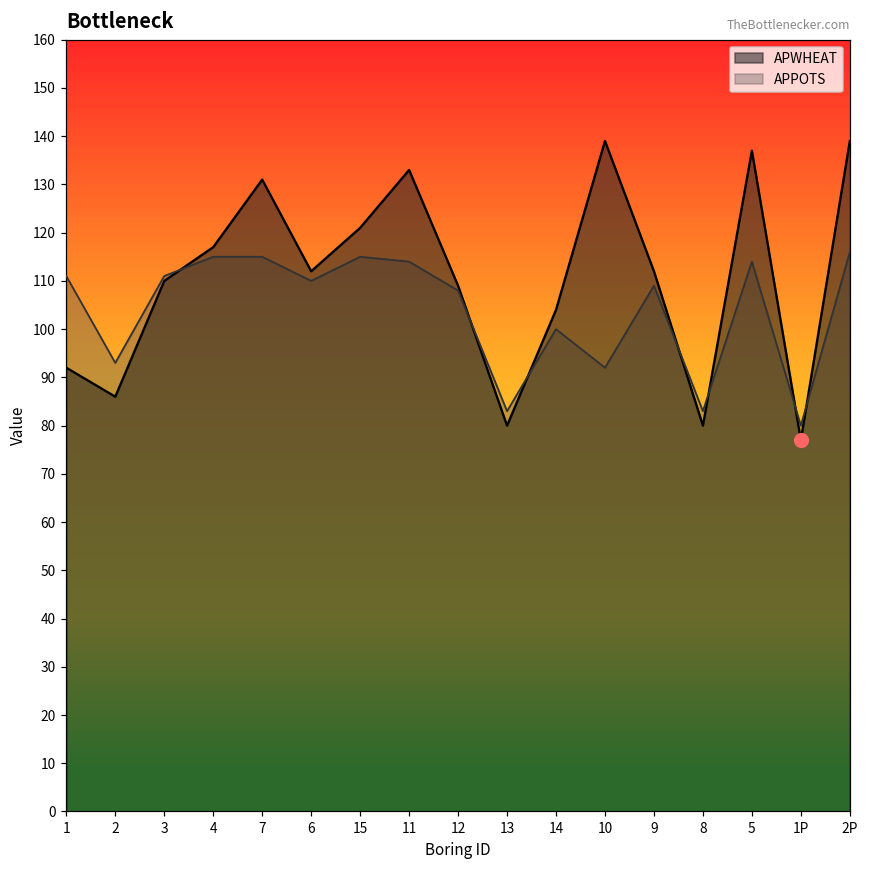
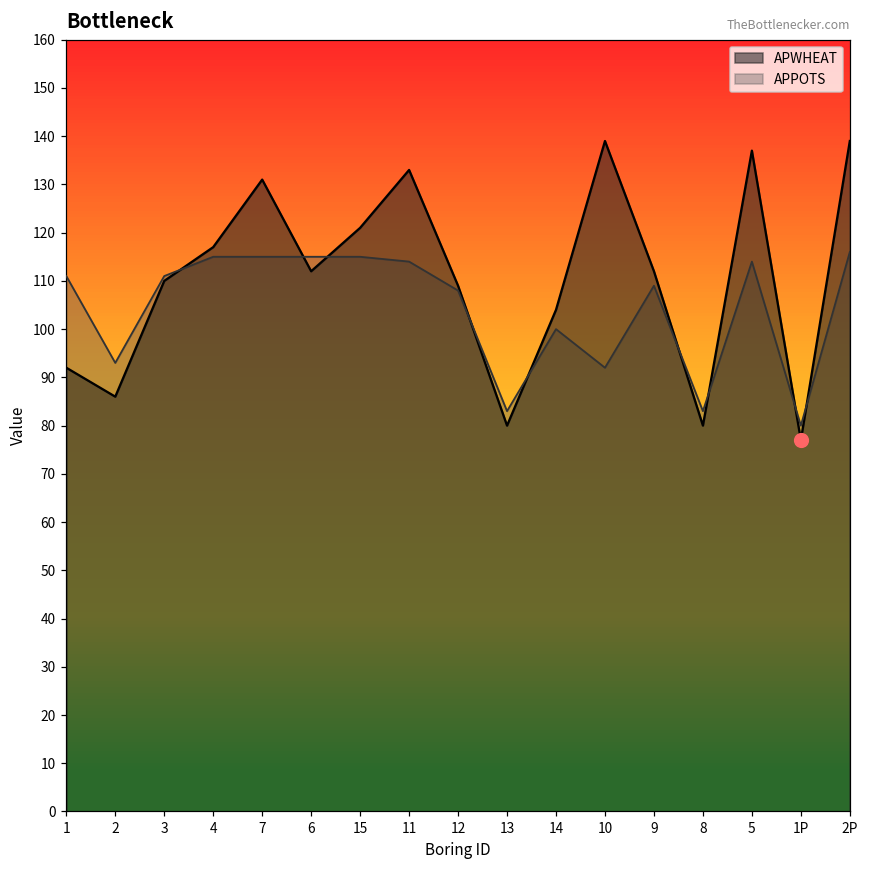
APPOTS, 6: 110 -> 115
